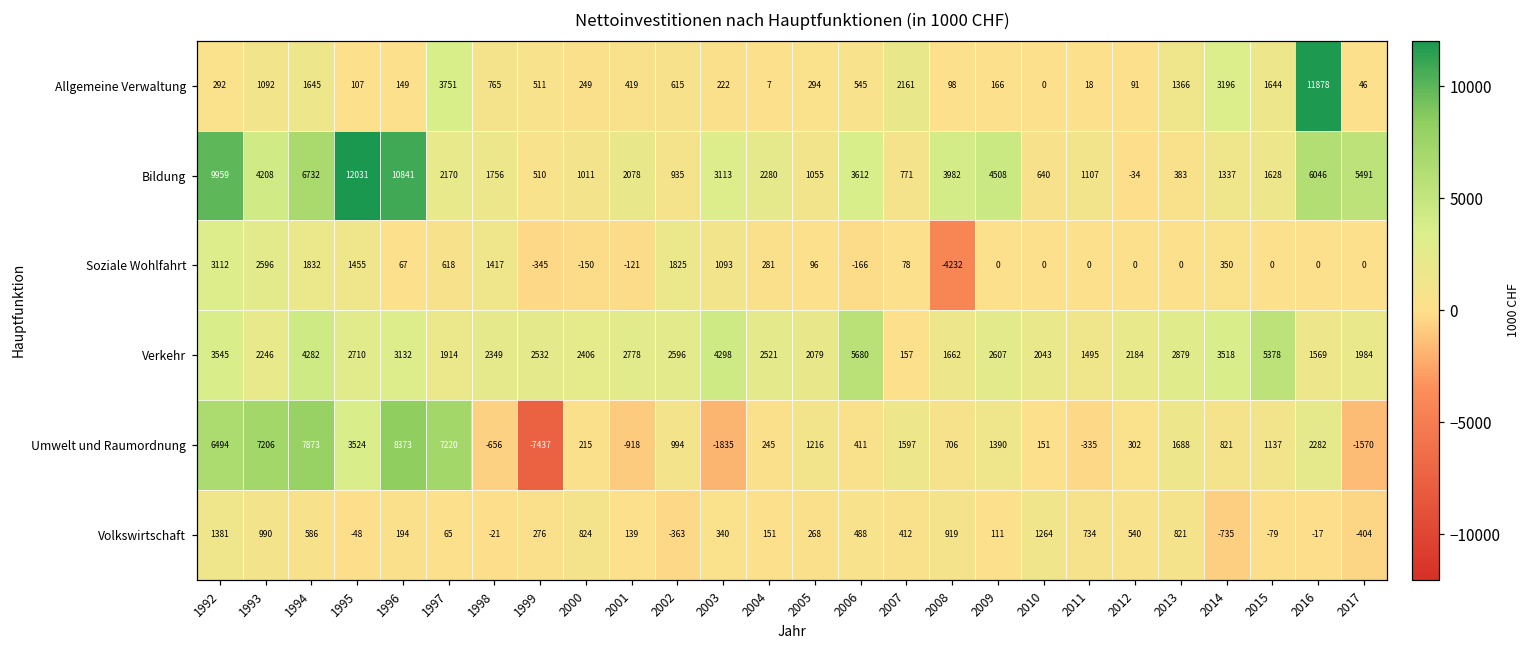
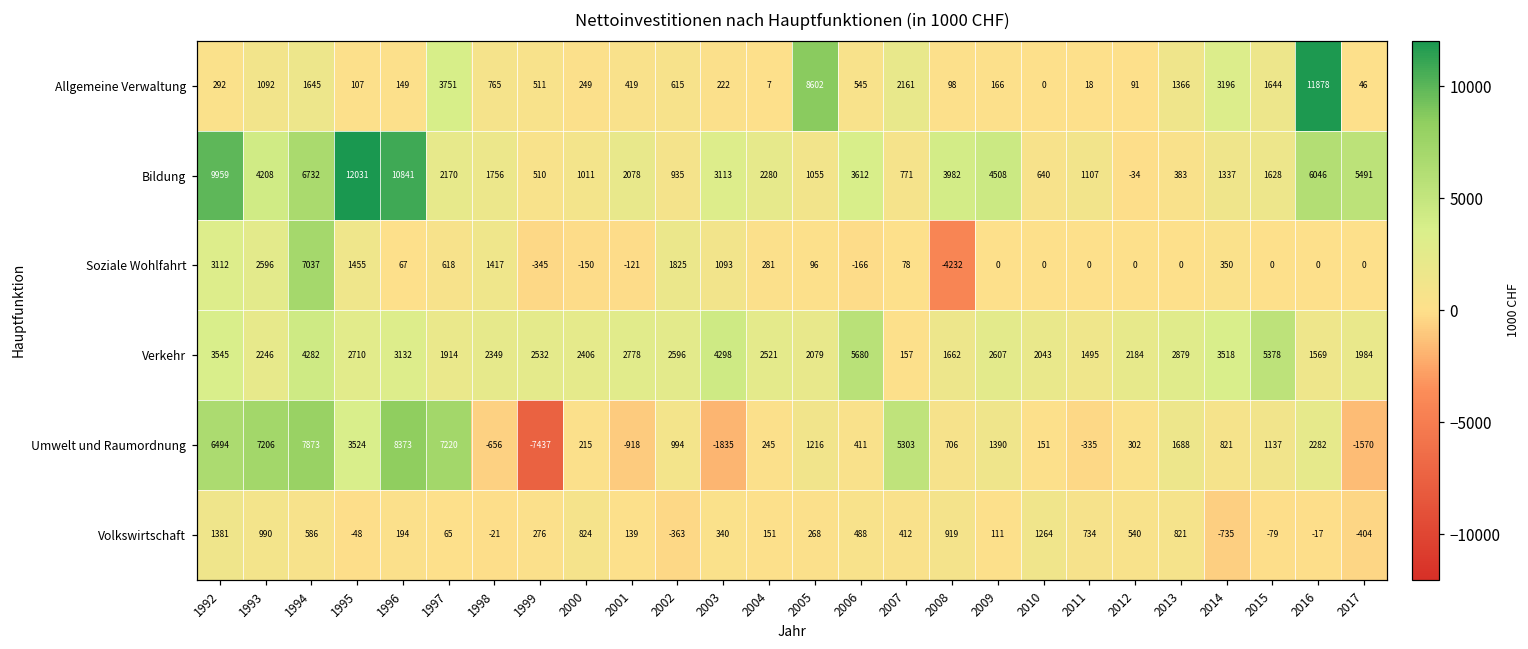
Allgemeine Verwaltung, 2005: 294 -> 8602
Soziale Wohlfahrt, 1994: 1832 -> 7037
Umwelt und Raumordnung, 2007: 1597 -> 5303
